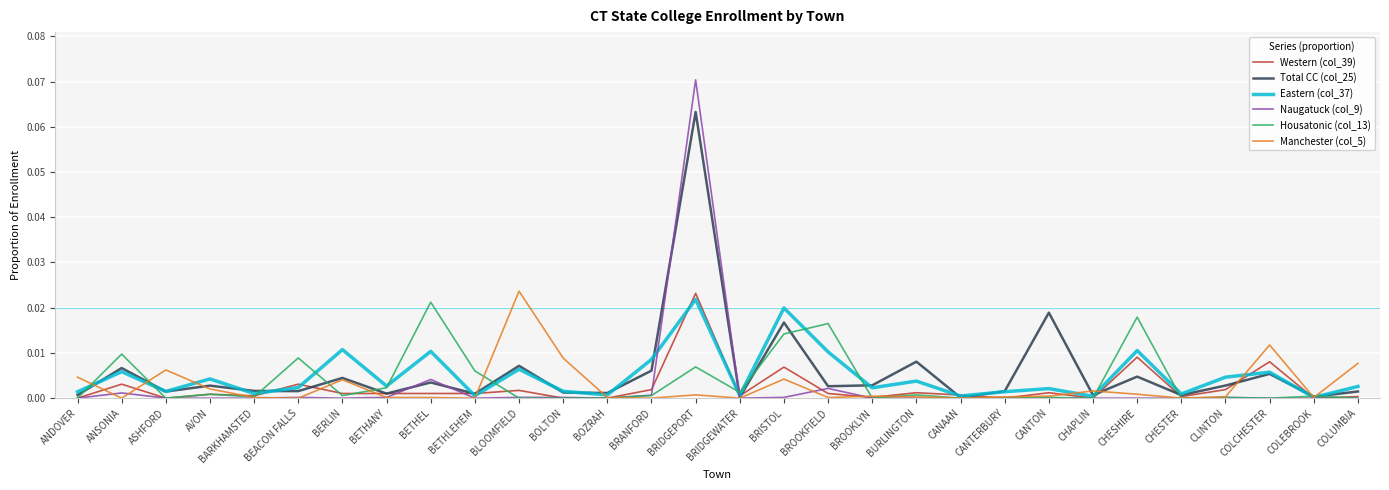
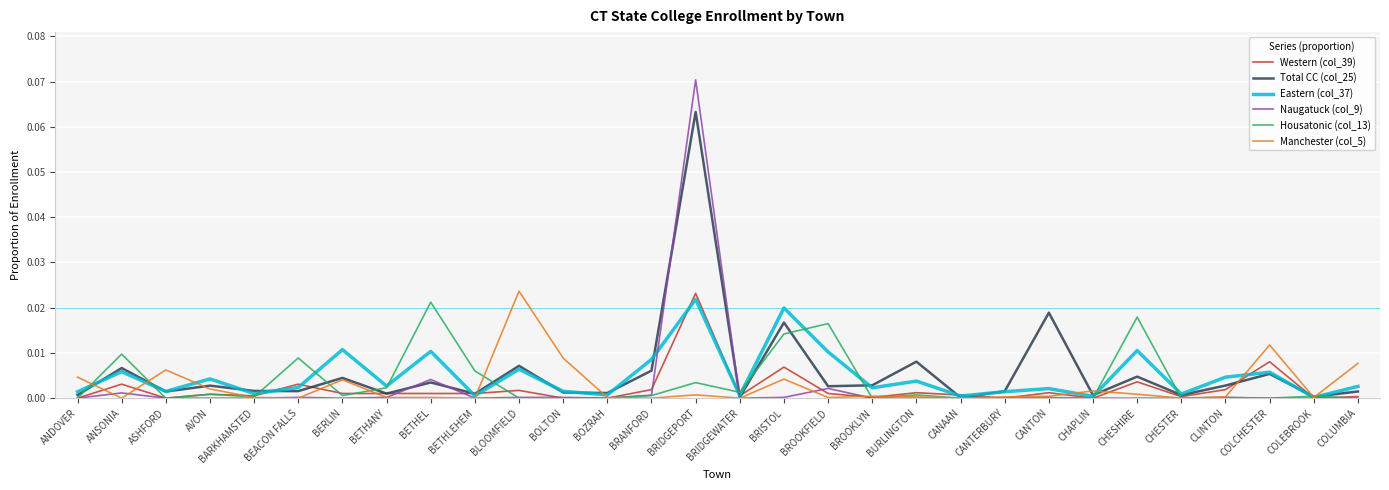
Housatonic (col_13), BRIDGEPORT: 0.007 -> 0.003
Western (col_39), CHESHIRE: 0.009 -> 0.004
